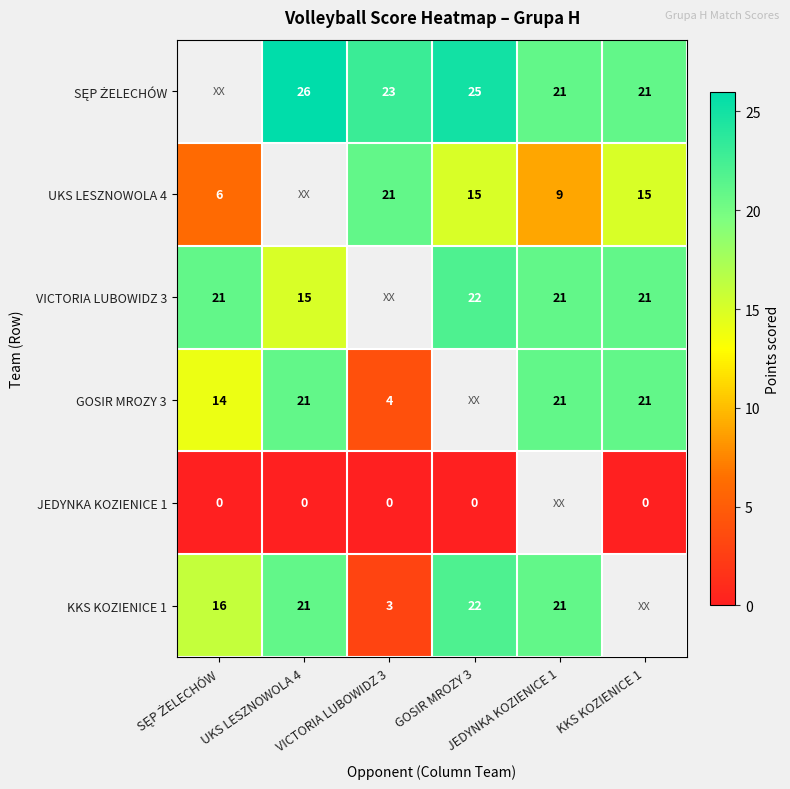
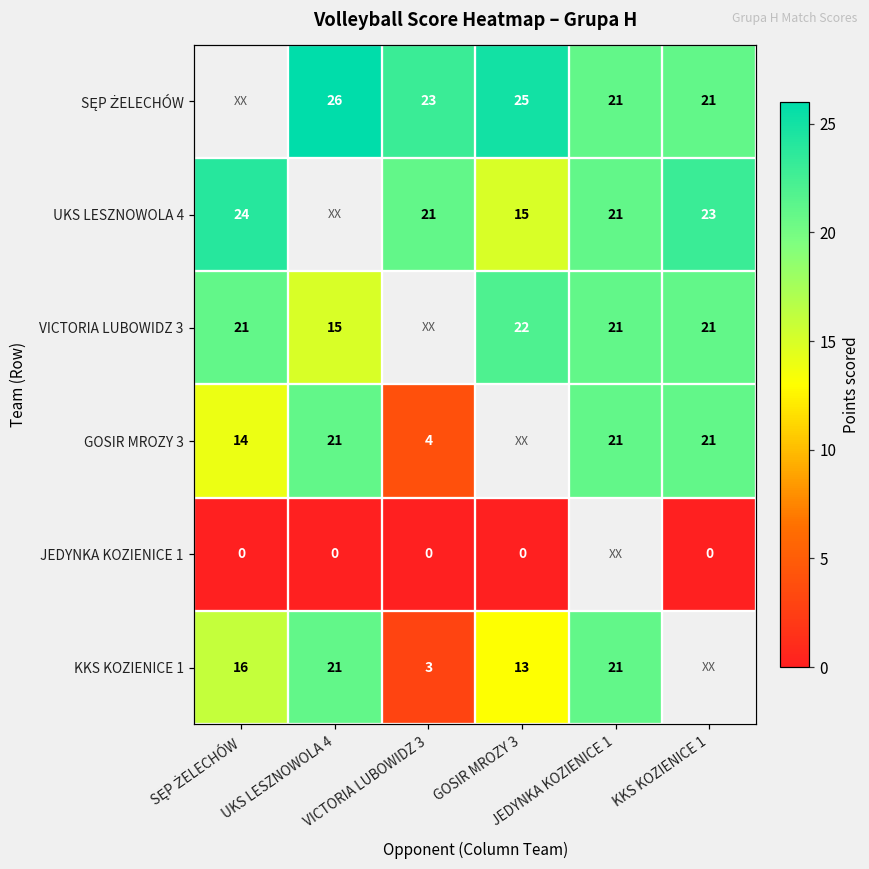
UKS LESZNOWOLA 4, SĘP ŻELECHÓW: 6 -> 24
UKS LESZNOWOLA 4, JEDYNKA KOZIENICE 1: 9 -> 21
UKS LESZNOWOLA 4, KKS KOZIENICE 1: 15 -> 23
KKS KOZIENICE 1, GOSIR MROZY 3: 22 -> 13
